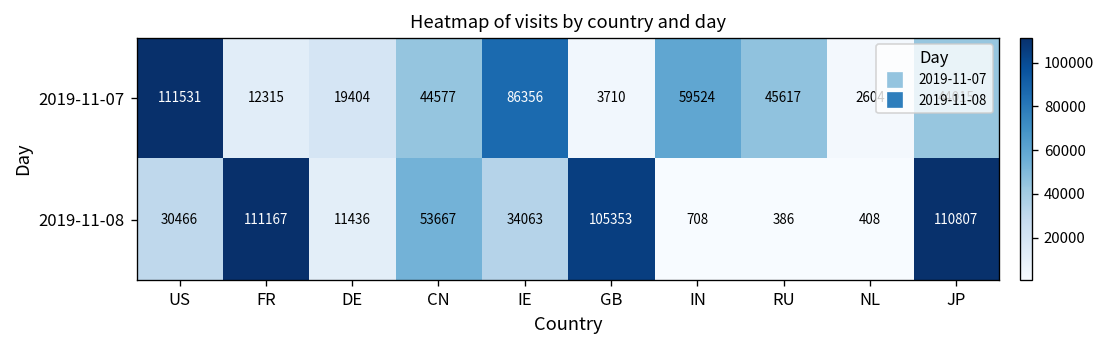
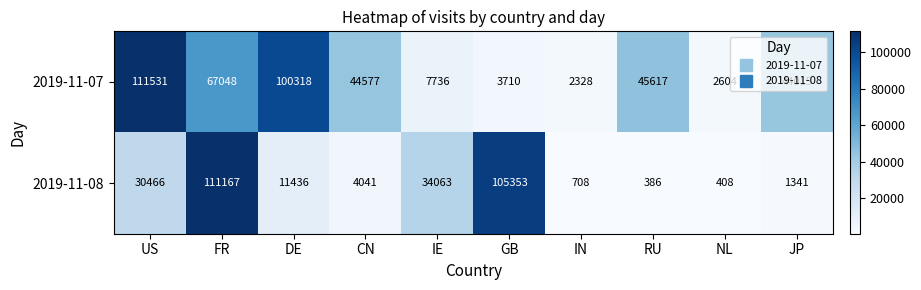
2019-11-07, FR: 12315 -> 67048
2019-11-07, DE: 19404 -> 100318
2019-11-07, IE: 86356 -> 7736
2019-11-07, IN: 59524 -> 2328
2019-11-08, CN: 53667 -> 4041
2019-11-08, JP: 110807 -> 1341
